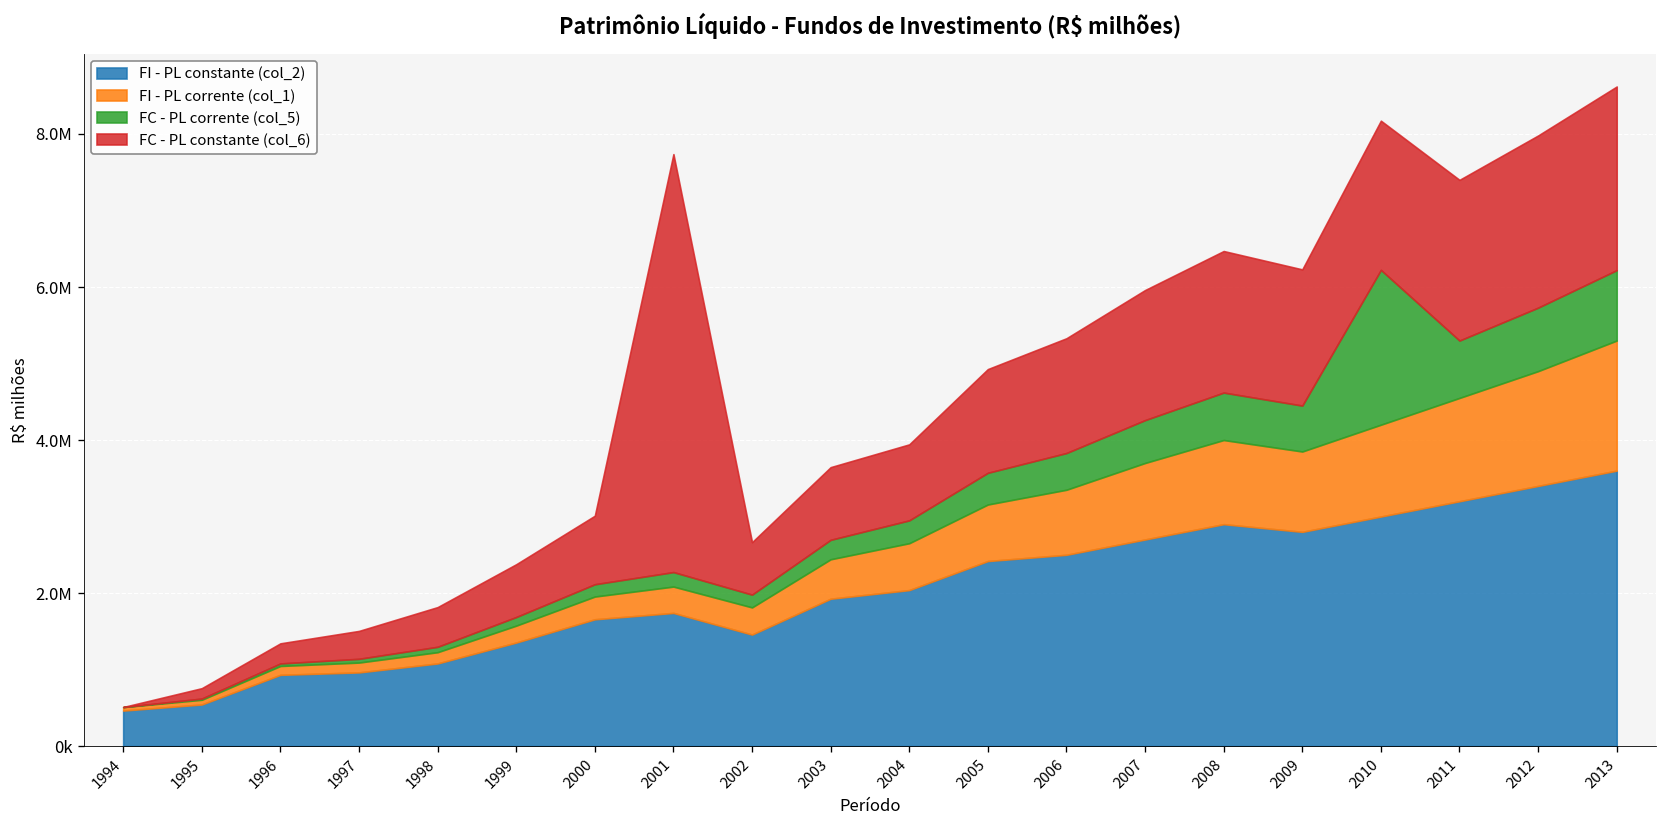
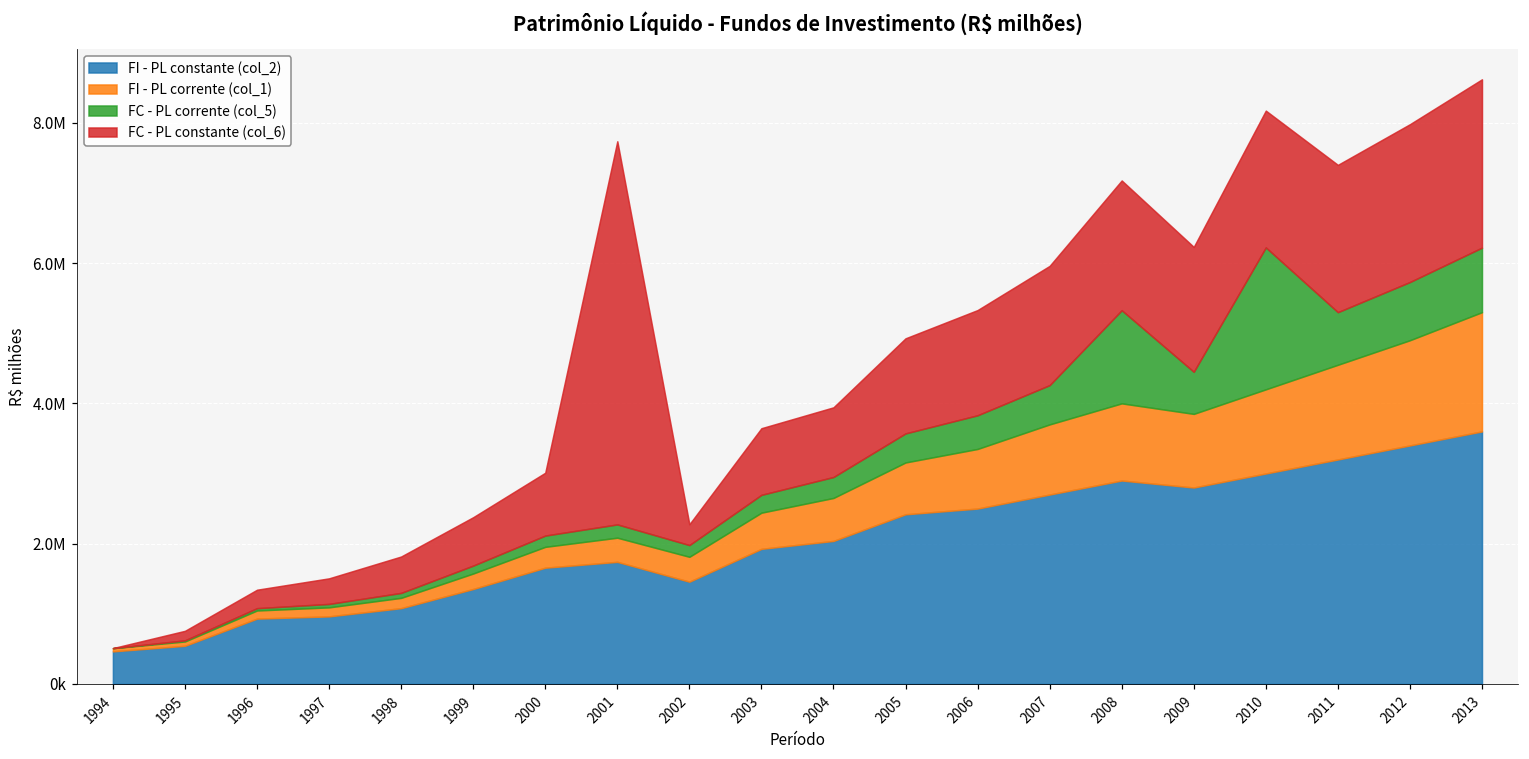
FC - PL constante (col_6), 2002: 700000 -> 300000
FC - PL corrente (col_5), 2008: 600000 -> 1300000
